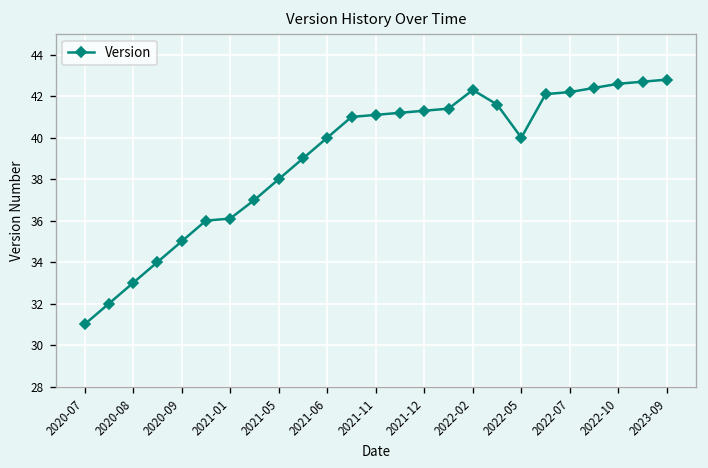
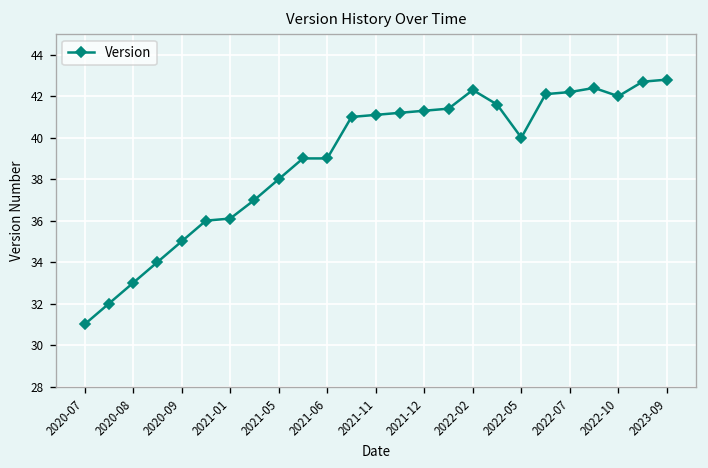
2021-06: 40 -> 39
2022-10: 42.6 -> 42.0
